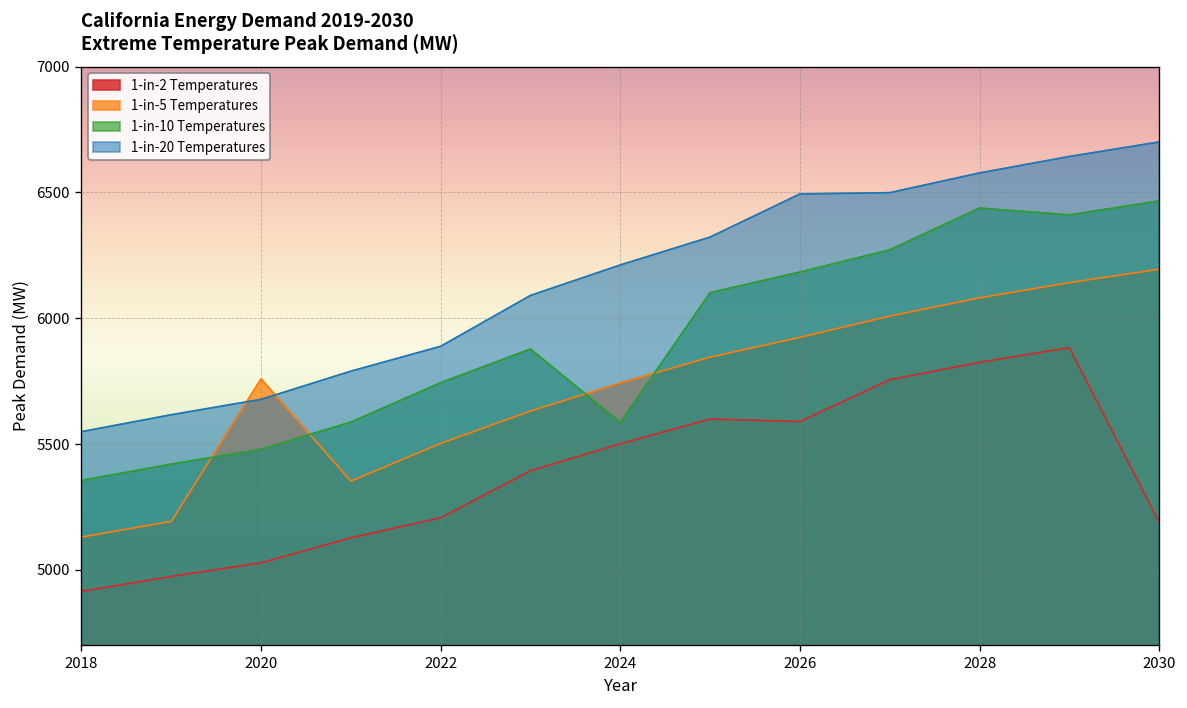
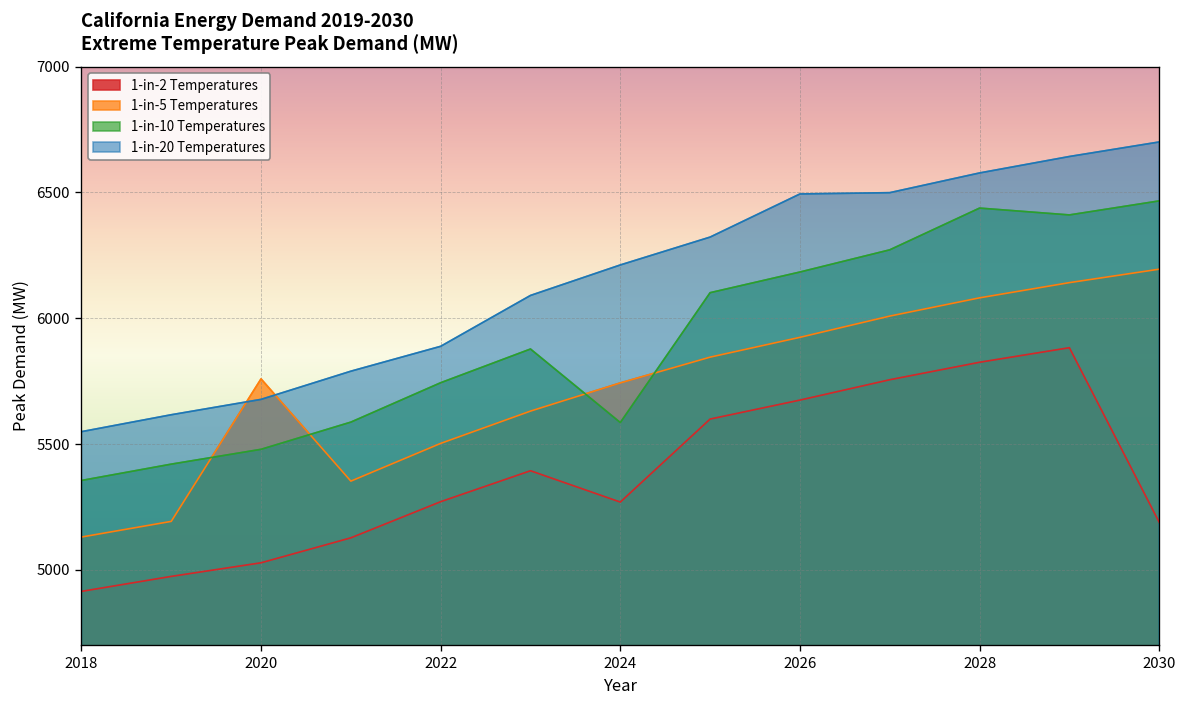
1-in-2 Temperatures, 2022: 5210 -> 5270
1-in-2 Temperatures, 2024: 5500 -> 5270
1-in-2 Temperatures, 2026: 5590 -> 5670
